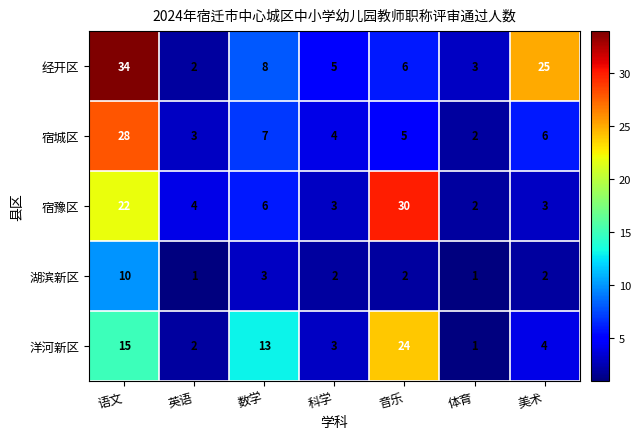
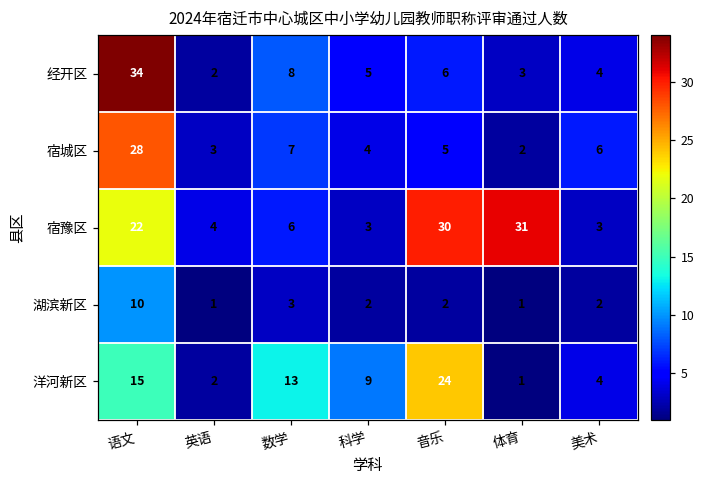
经开区, 美术: 25 -> 4
宿豫区, 体育: 2 -> 31
洋河新区, 科学: 3 -> 9
